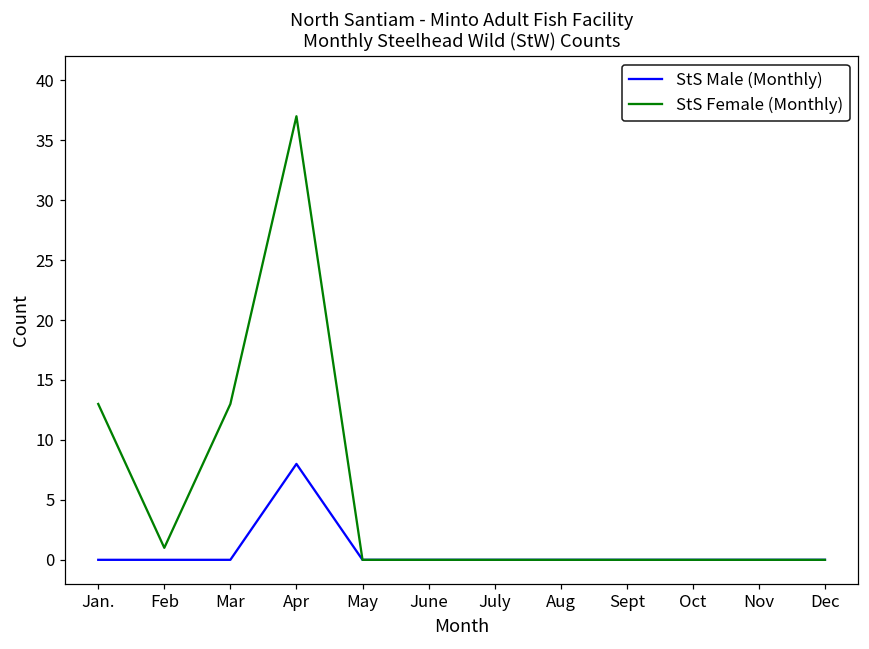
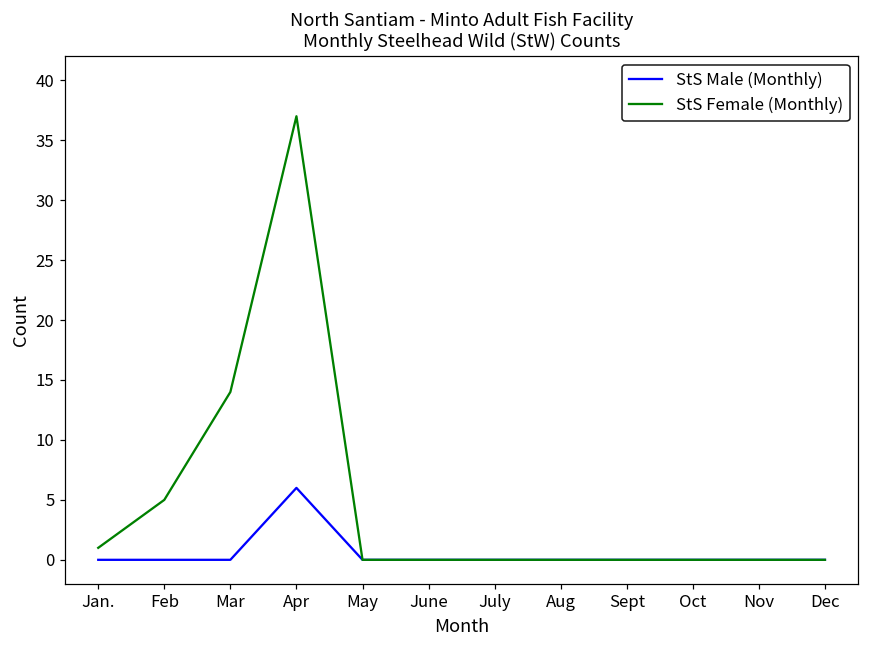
StS Female (Monthly), Jan.: 13 -> 1
StS Female (Monthly), Feb: 1 -> 5
StS Female (Monthly), Mar: 13 -> 14
StS Male (Monthly), Apr: 8 -> 6
